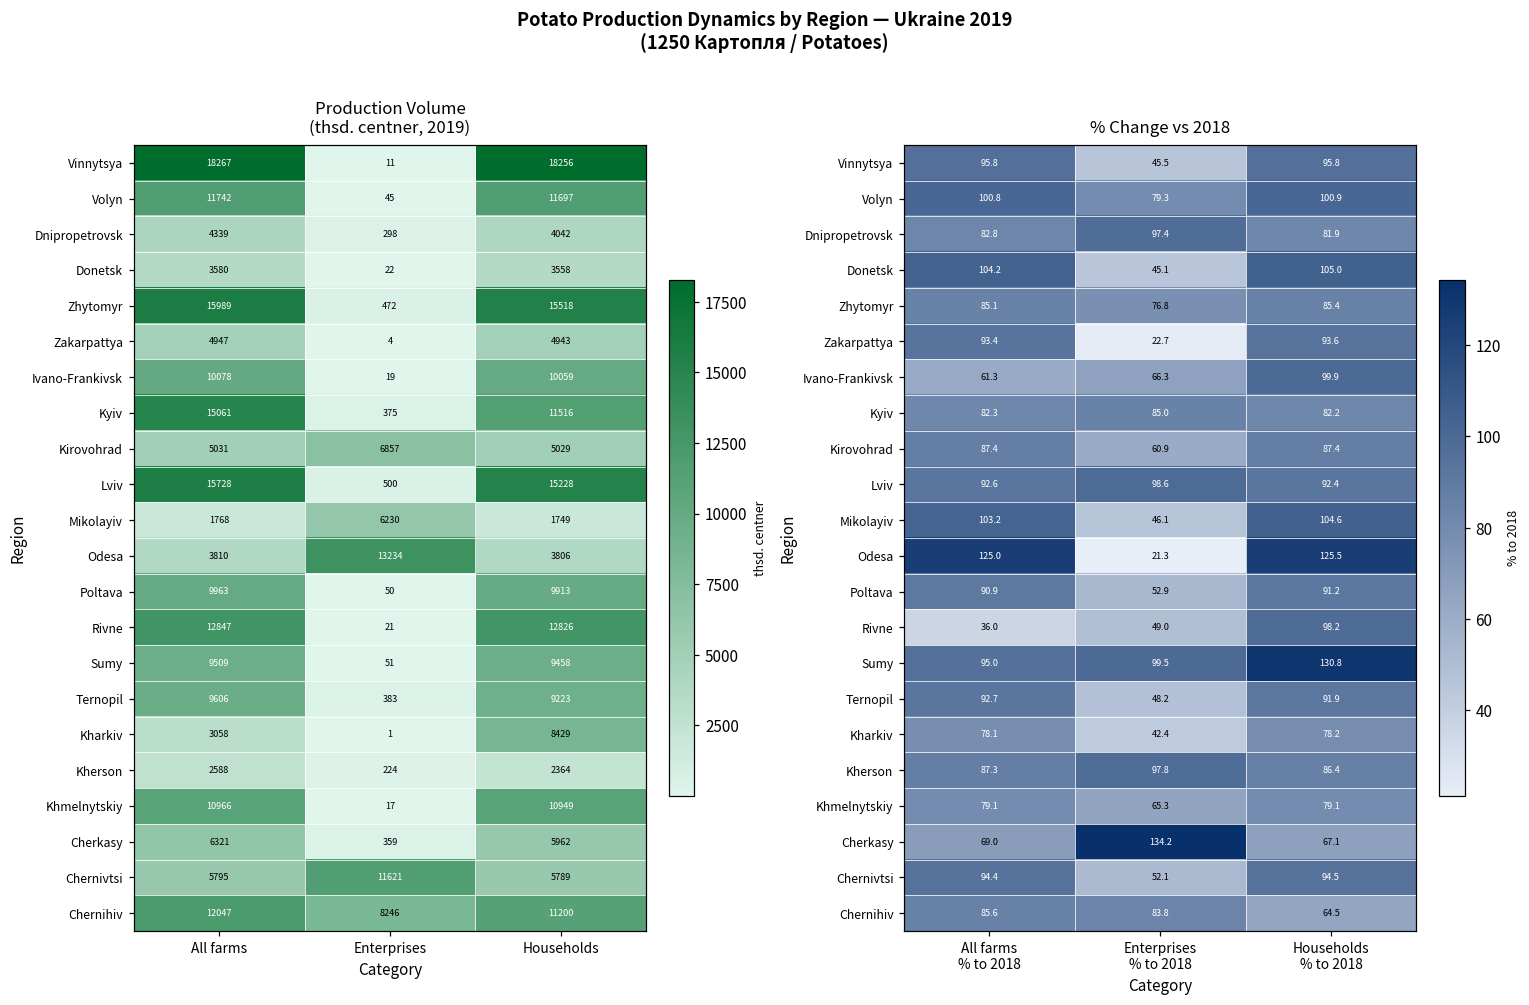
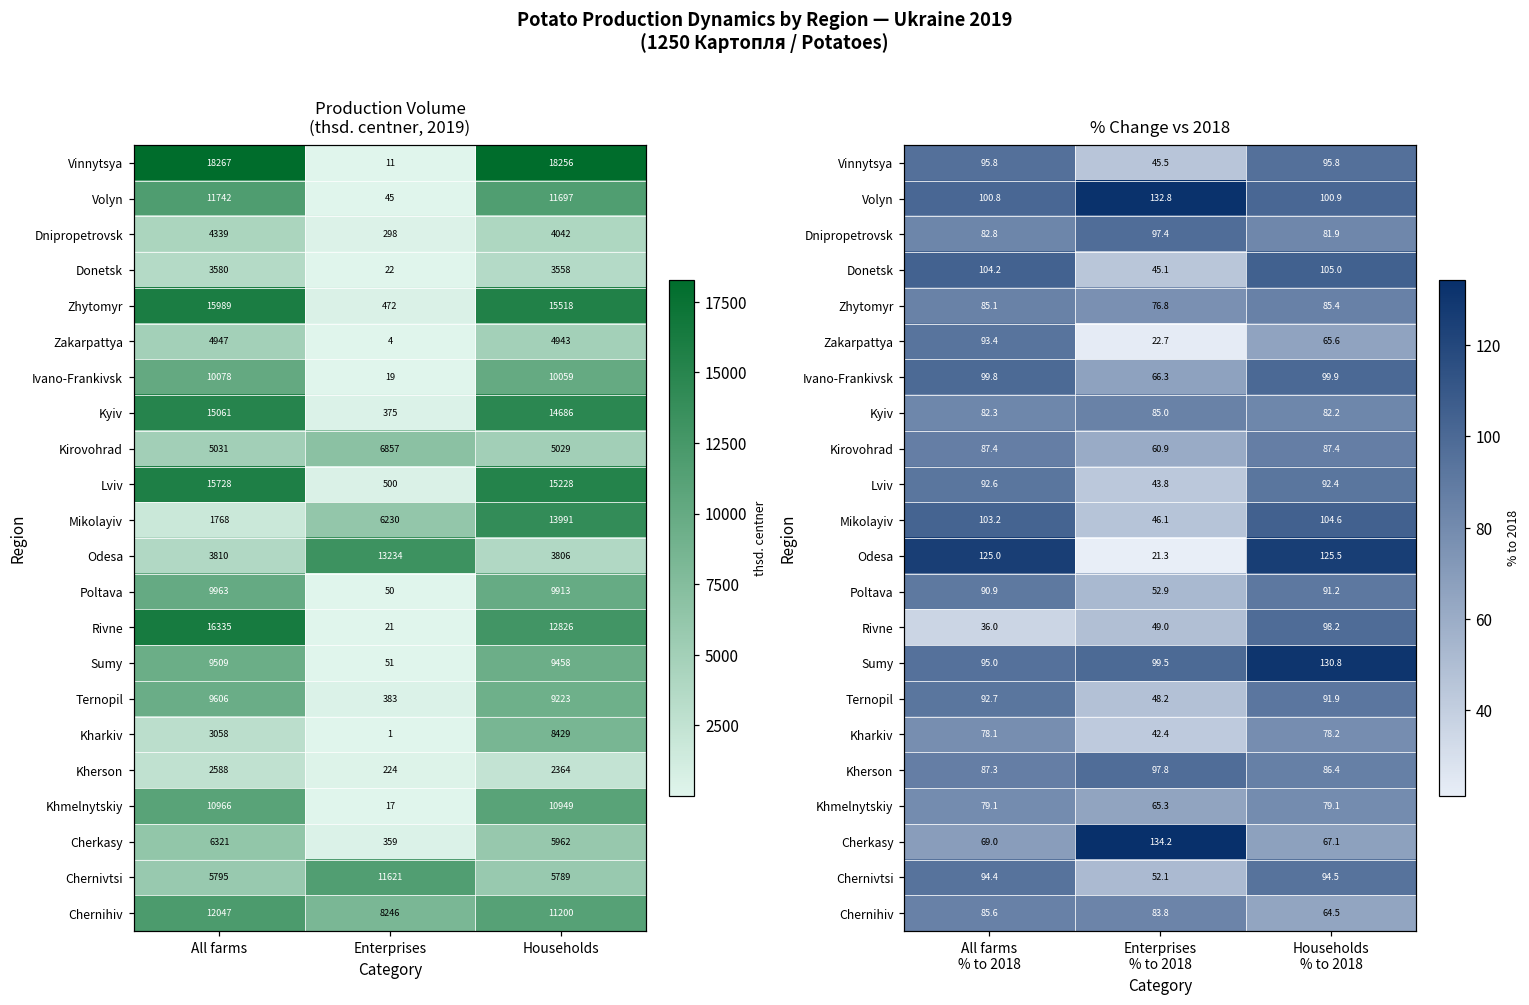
Production Volume (thsd. centner, 2019), Kyiv, Households: 11516 -> 14686
Production Volume (thsd. centner, 2019), Mikolayiv, Households: 1749 -> 13991
Production Volume (thsd. centner, 2019), Rivne, All farms: 12847 -> 16335
% Change vs 2018, Volyn, Enterprises % to 2018: 79.3 -> 132.8
% Change vs 2018, Zakarpattya, Households % to 2018: 93.6 -> 65.6
% Change vs 2018, Ivano-Frankivsk, All farms % to 2018: 61.3 -> 99.8
% Change vs 2018, Lviv, Enterprises % to 2018: 98.6 -> 43.8
